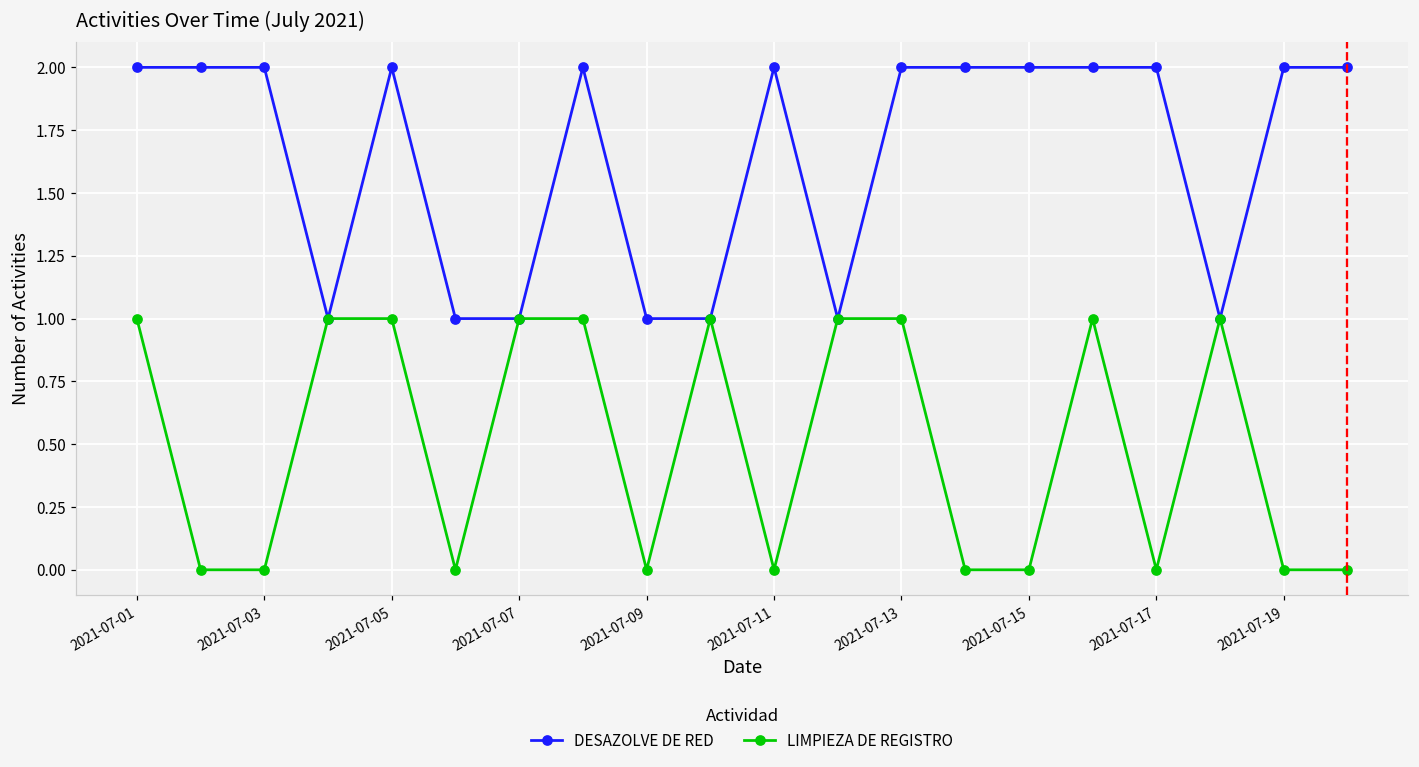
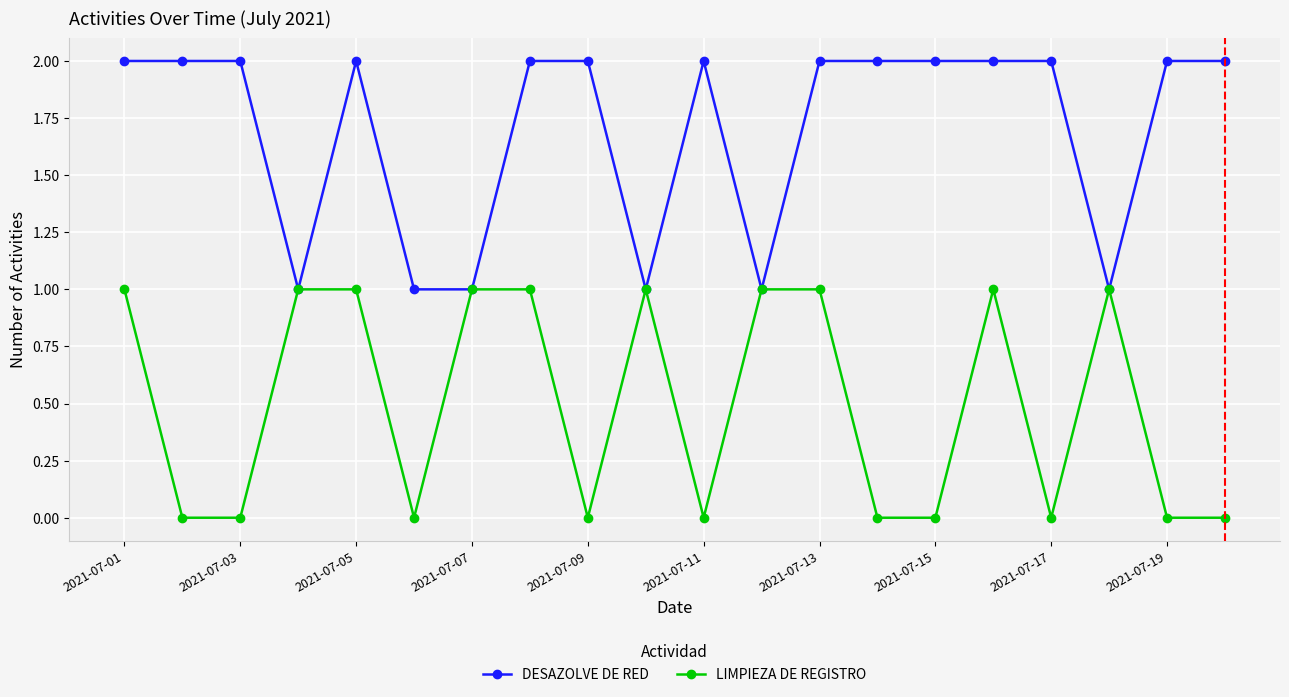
DESAZOLVE DE RED, 2021-07-09: 1 -> 2
